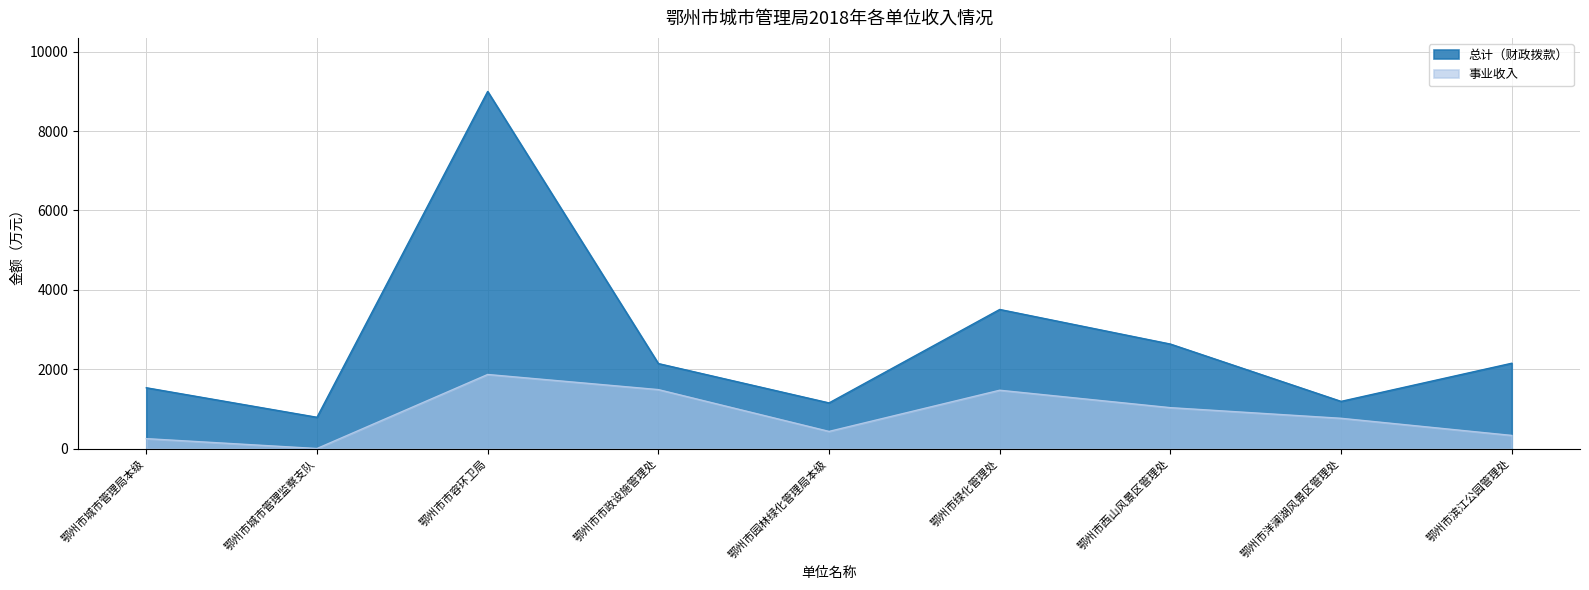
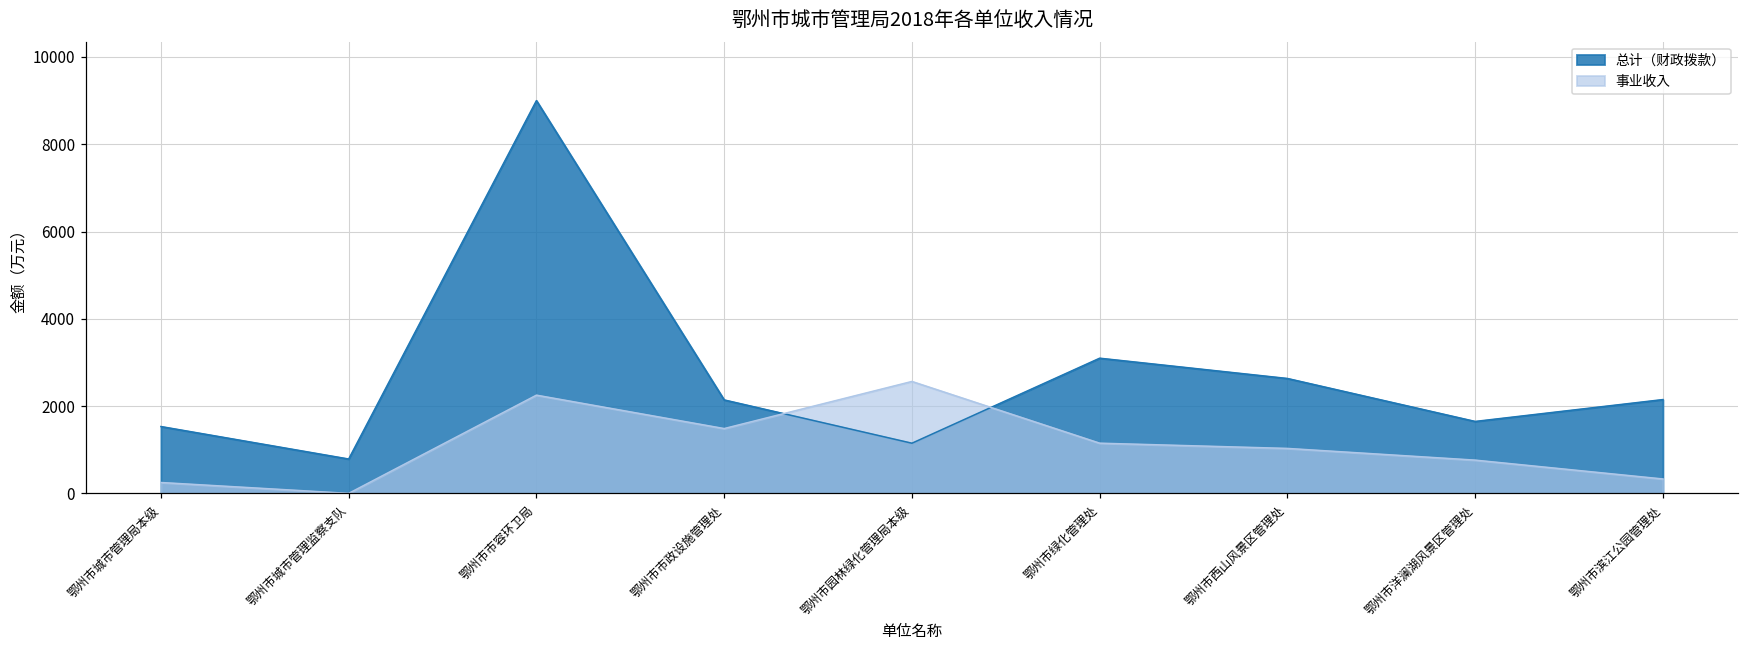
事业收入, 鄂州市市容环卫局: 1900 -> 2300
事业收入, 鄂州市园林绿化管理局本级: 400 -> 2600
总计（财政拨款）, 鄂州市绿化管理处: 3500 -> 3100
事业收入, 鄂州市绿化管理处: 1500 -> 1200
总计（财政拨款）, 鄂州市洋澜湖风景区管理处: 1200 -> 1600
